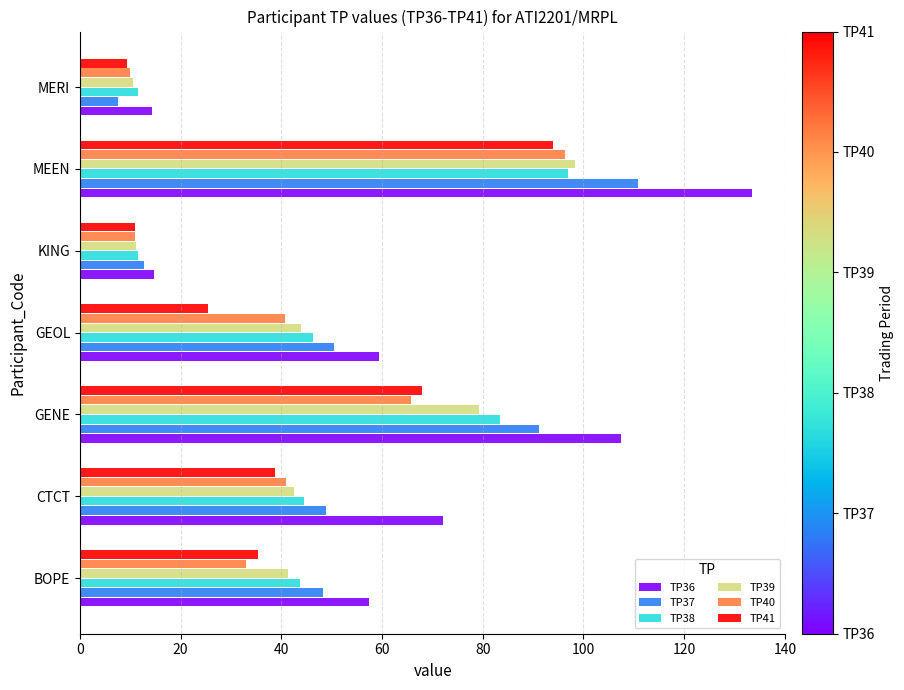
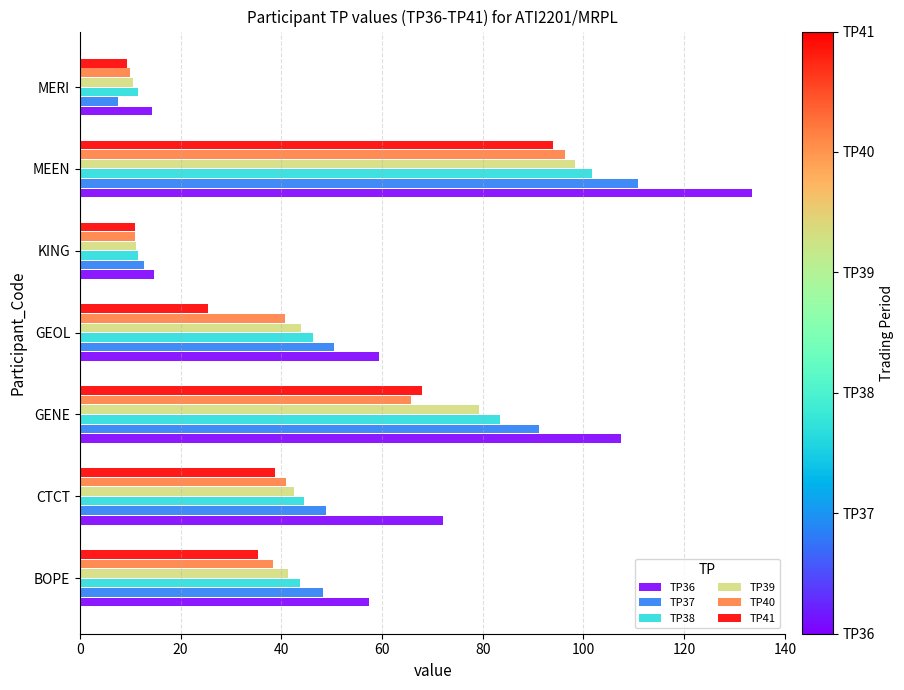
TP38, MEEN: 97 -> 102
TP40, BOPE: 33 -> 38
